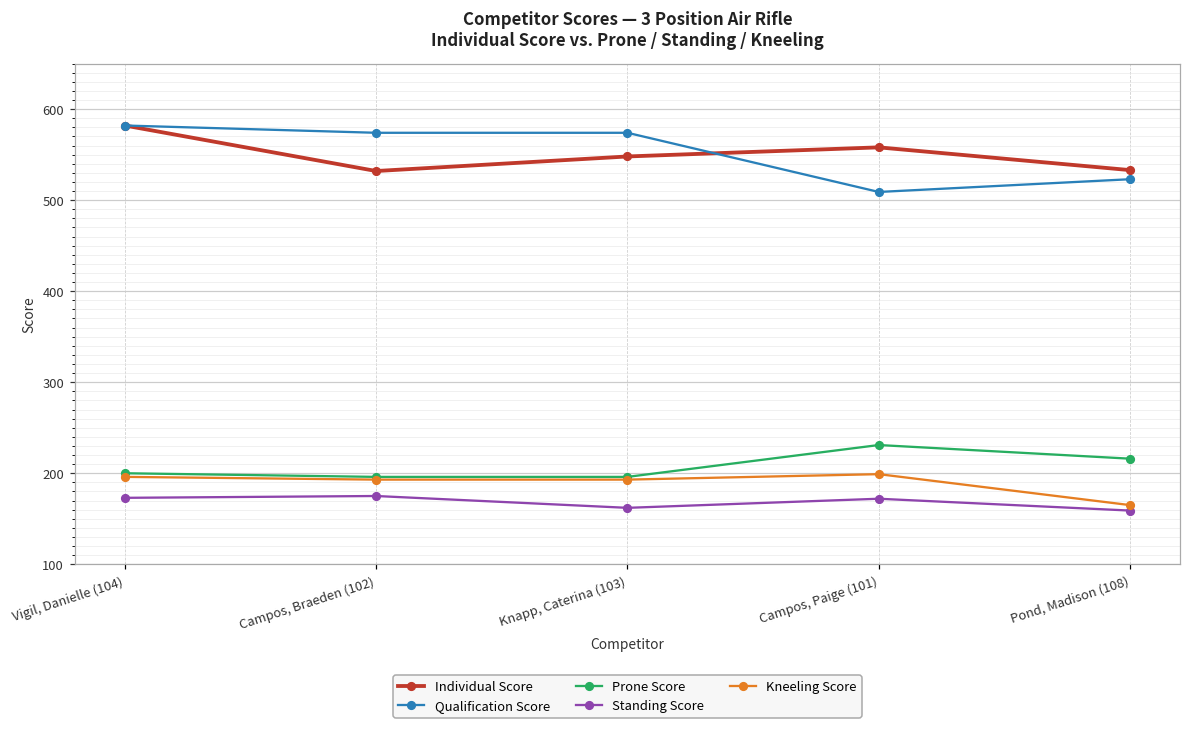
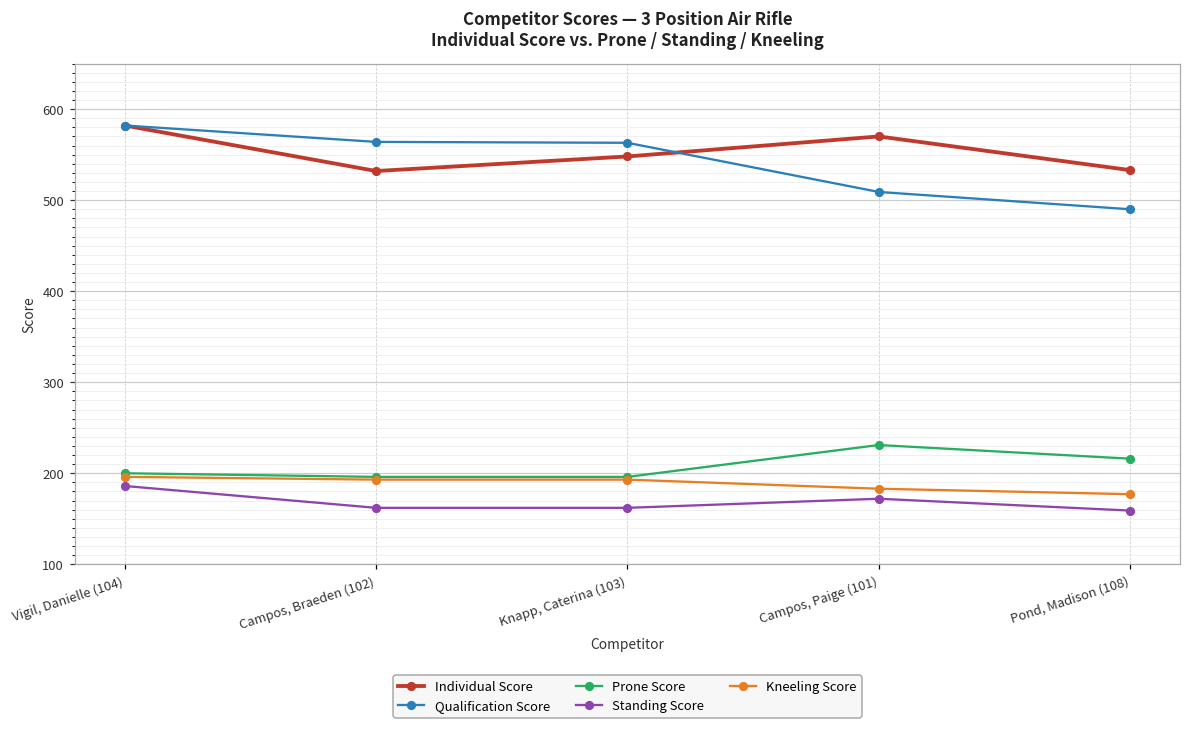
Standing Score, Vigil, Danielle (104): 170 -> 190
Qualification Score, Campos, Braeden (102): 570 -> 560
Standing Score, Campos, Braeden (102): 180 -> 160
Qualification Score, Knapp, Caterina (103): 570 -> 560
Individual Score, Campos, Paige (101): 560 -> 570
Kneeling Score, Campos, Paige (101): 200 -> 180
Qualification Score, Pond, Madison (108): 520 -> 490
Kneeling Score, Pond, Madison (108): 170 -> 180
